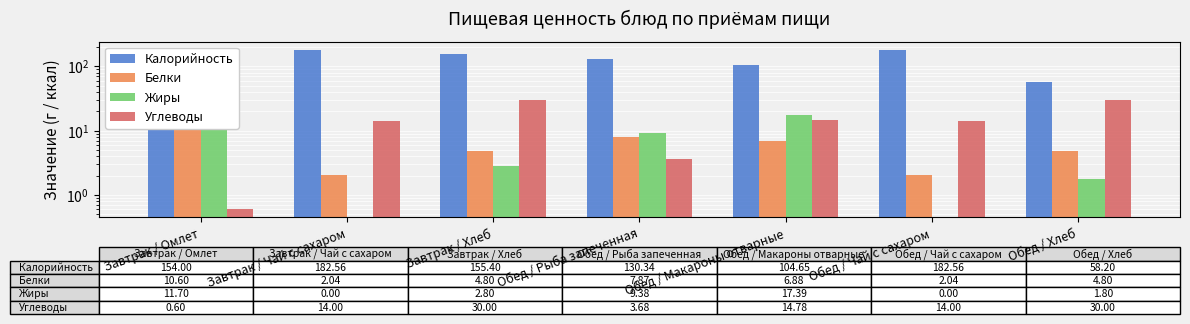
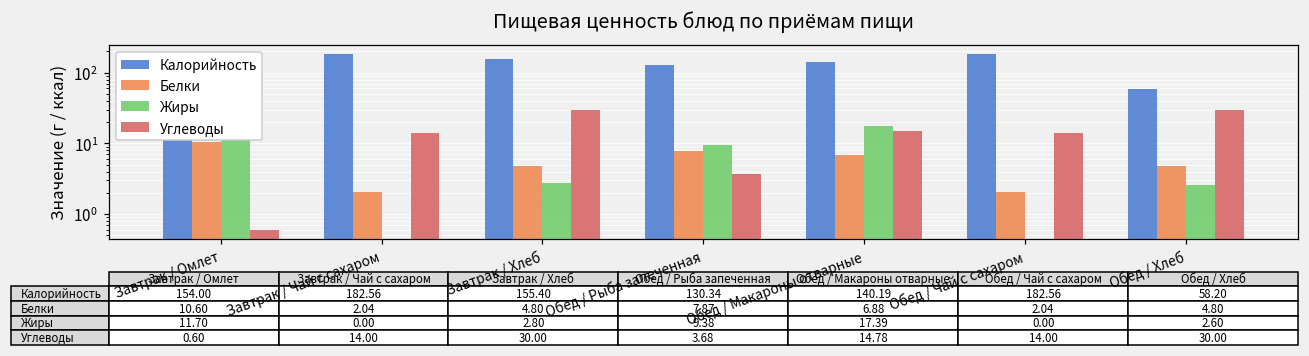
Калорийность, Обед / Макароны отварные: 104.65 -> 140.19
Жиры, Обед / Хлеб: 1.80 -> 2.60
